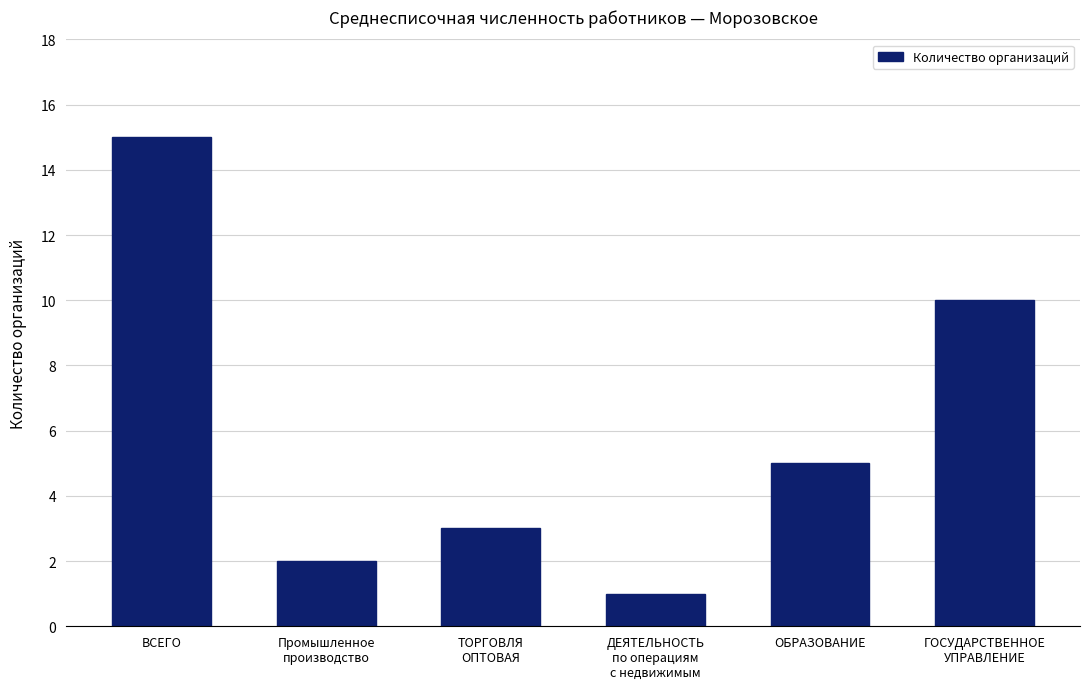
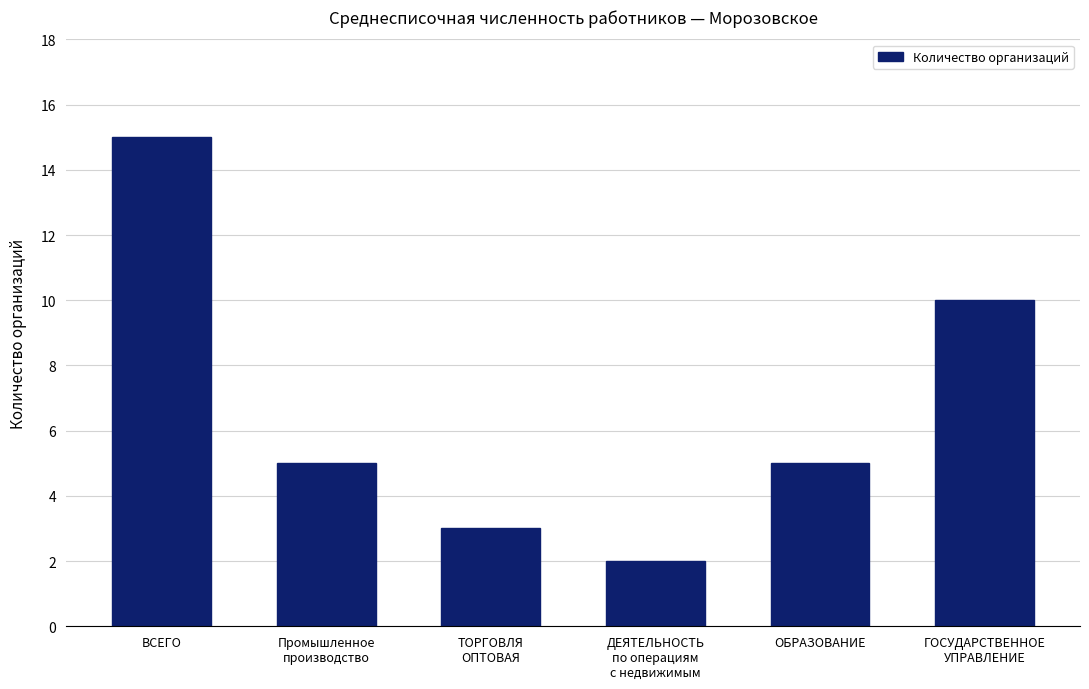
Промышленное производство: 2 -> 5
ДЕЯТЕЛЬНОСТЬ по операциям с недвижимым: 1 -> 2
